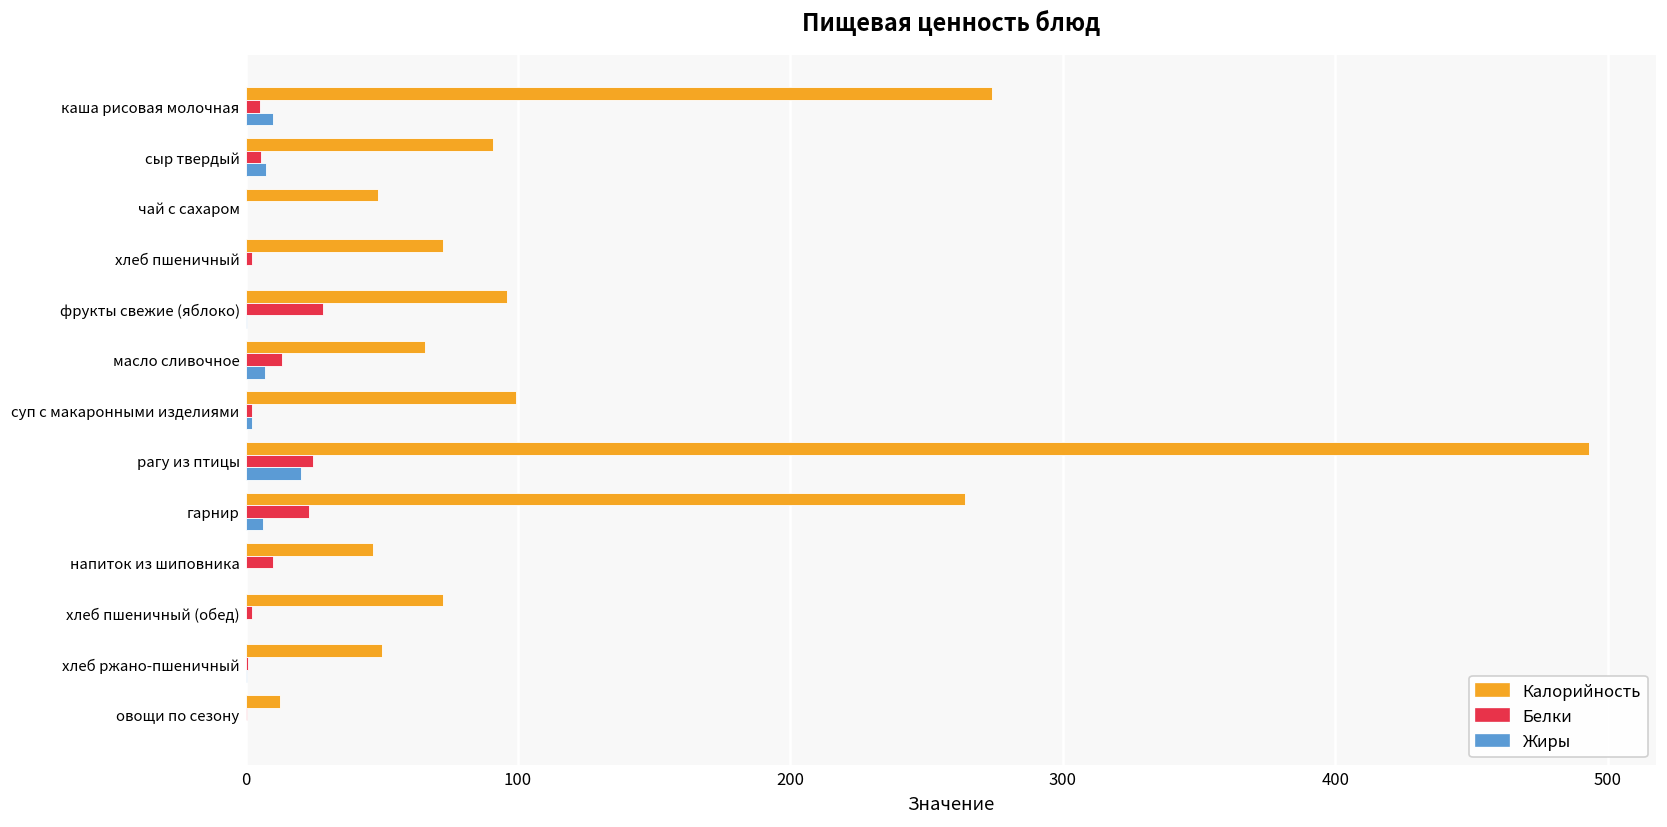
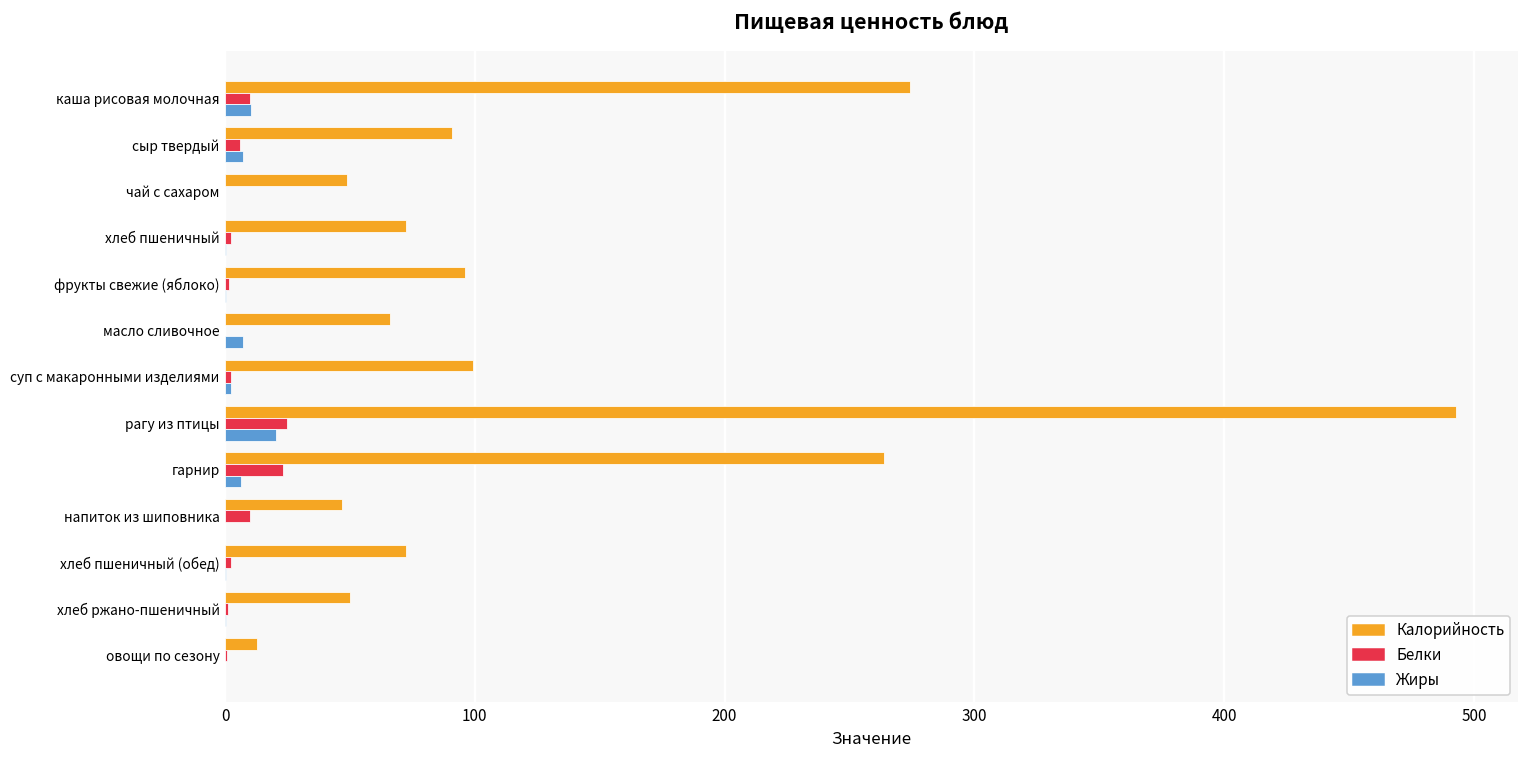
Белки, каша рисовая молочная: 5 -> 10
Белки, фрукты свежие (яблоко): 29 -> 2
Белки, масло сливочное: 13 -> 0
